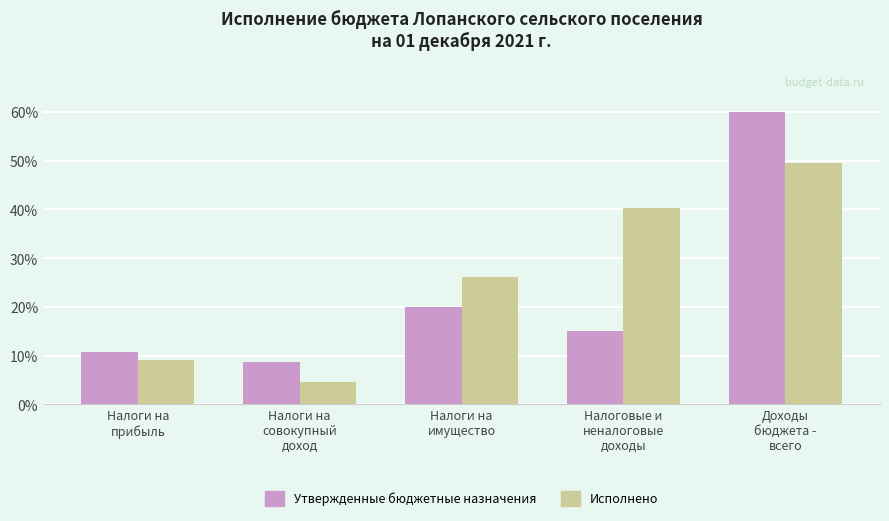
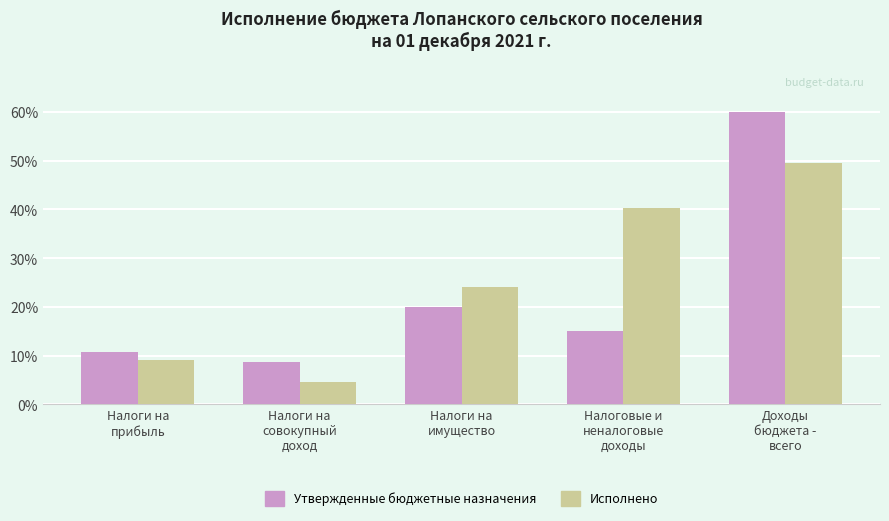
Исполнено, Налоги на имущество: 26% -> 24%
